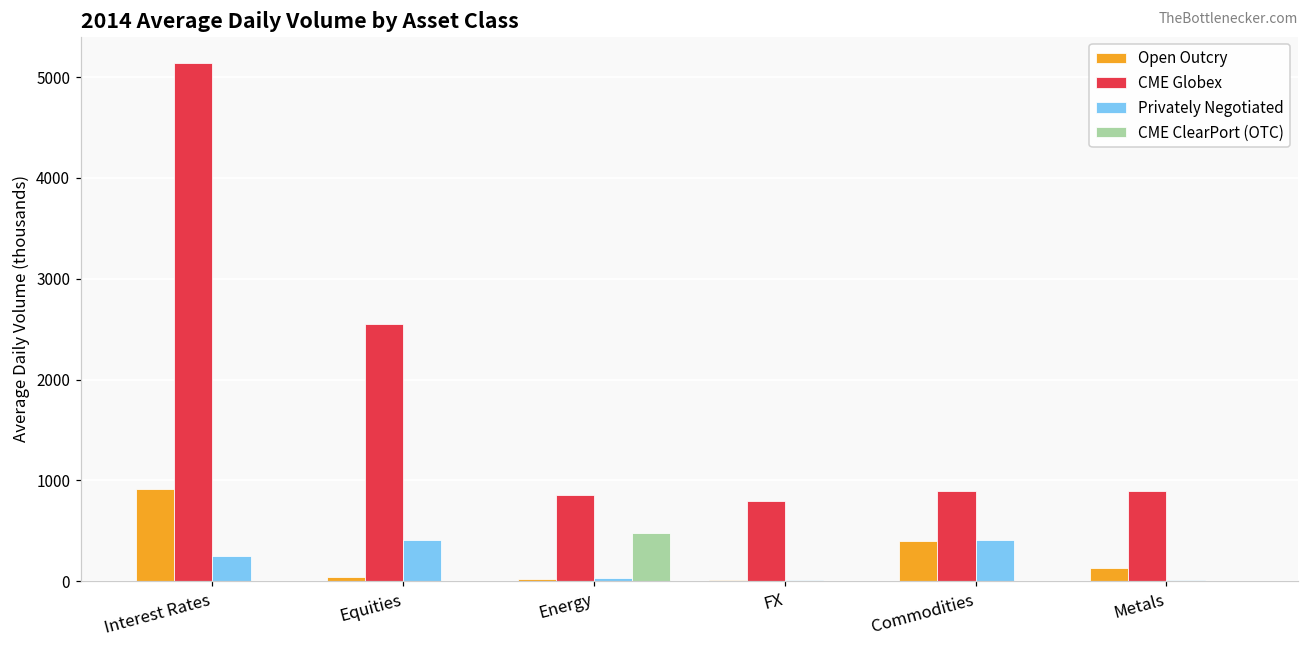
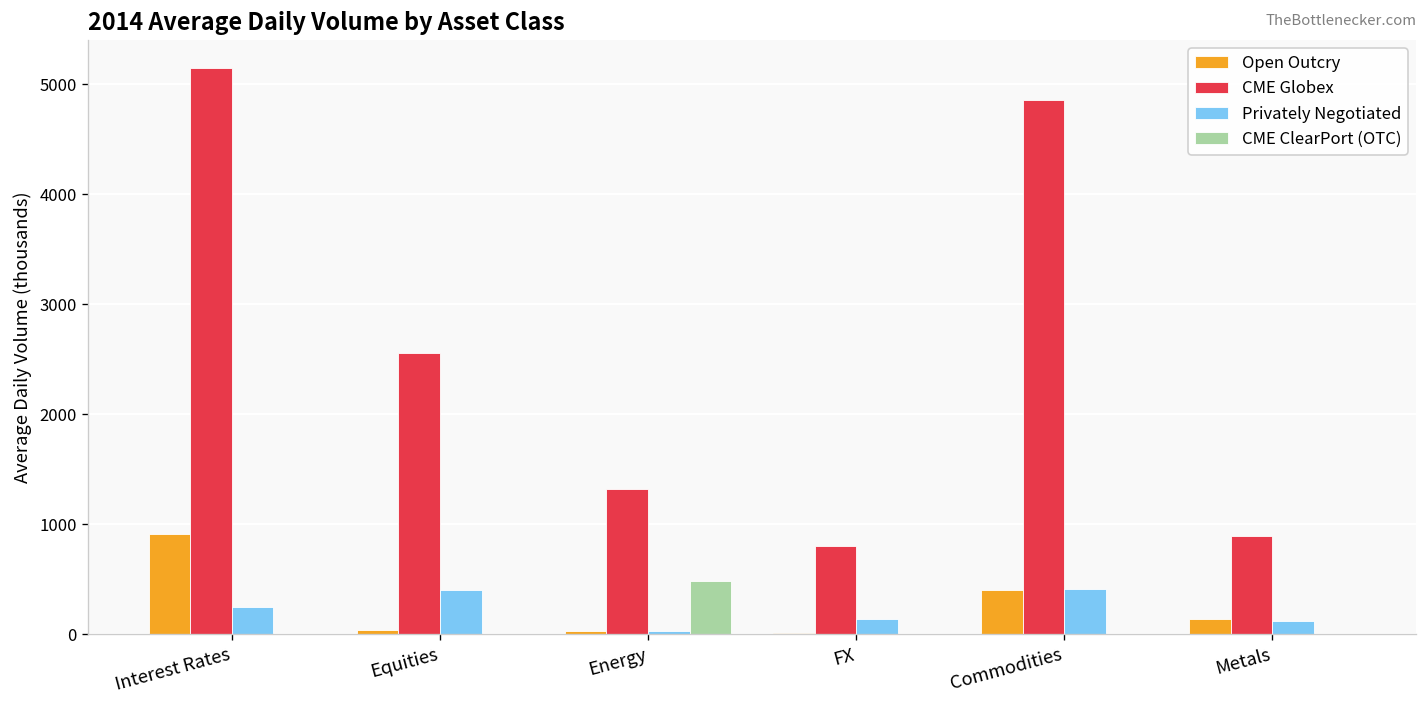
CME Globex, Energy: 900 -> 1300
Privately Negotiated, FX: 0 -> 100
CME Globex, Commodities: 900 -> 4900
Privately Negotiated, Metals: 0 -> 100
